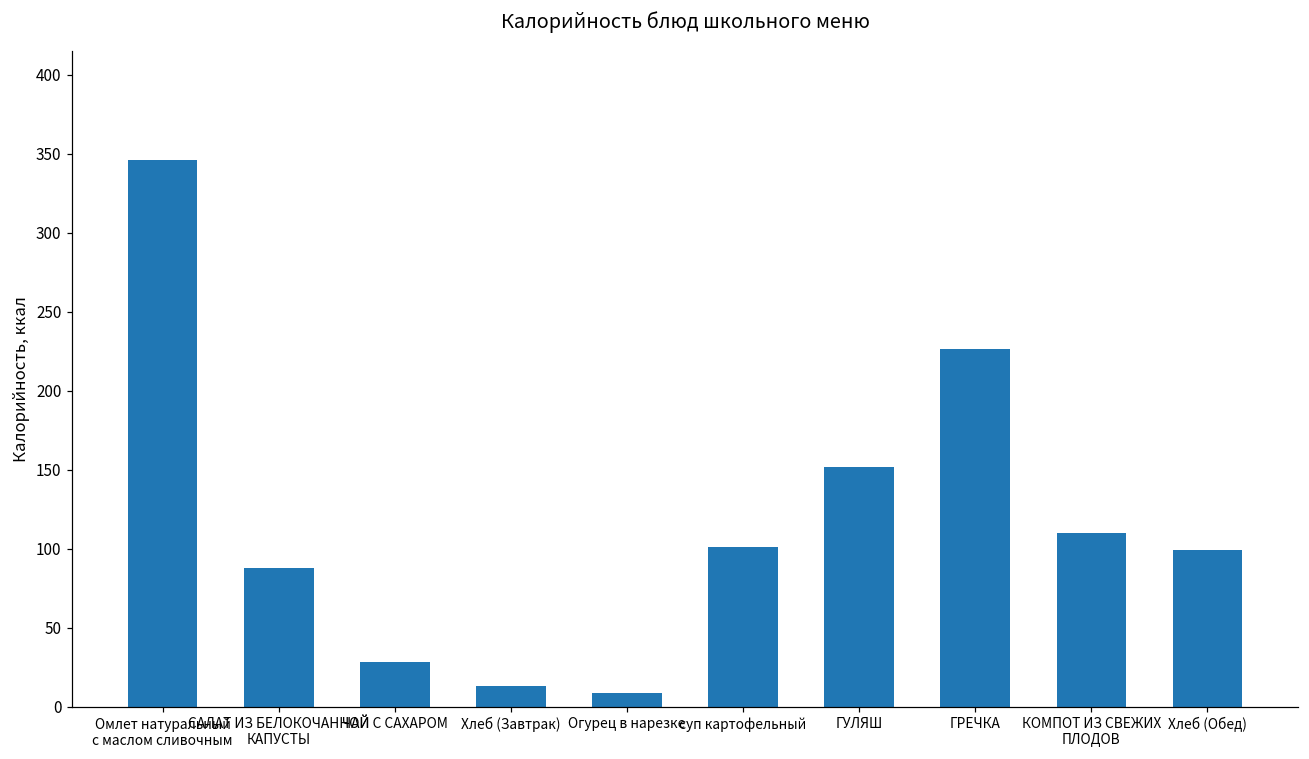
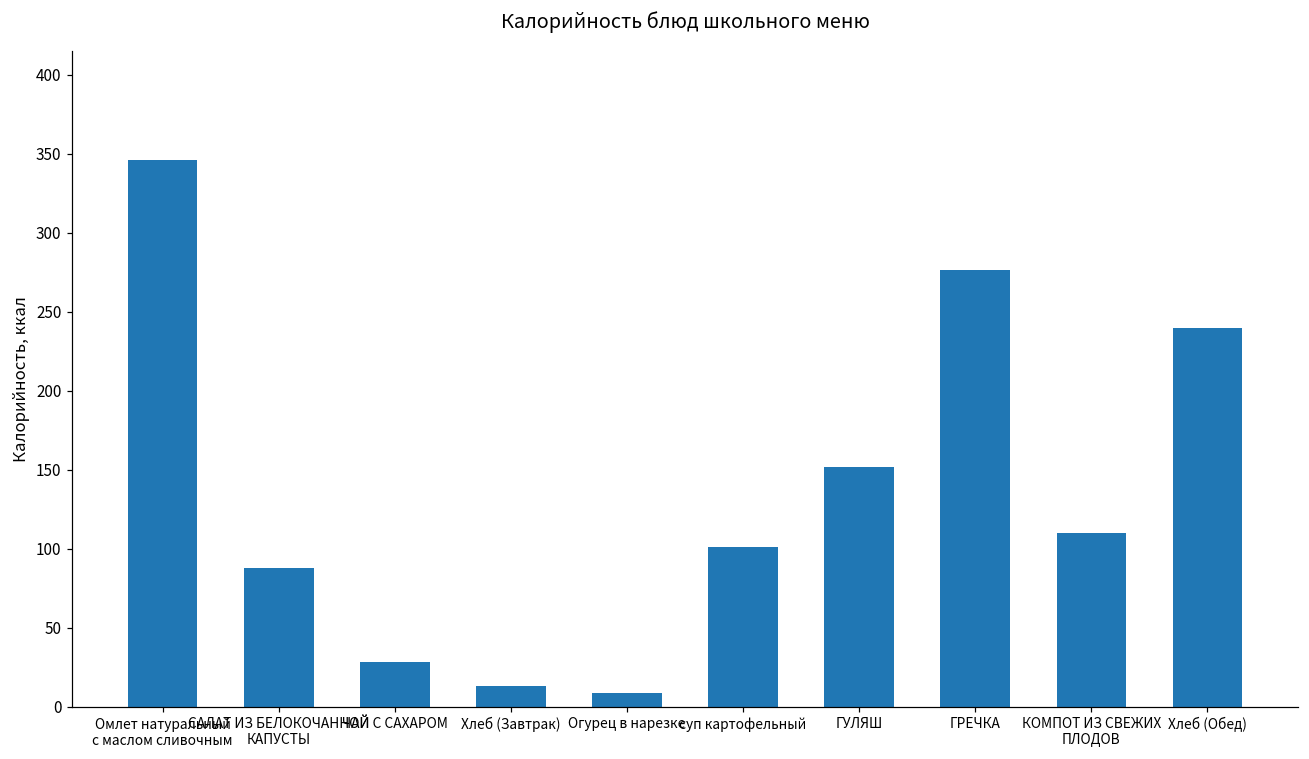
ГРЕЧКА: 227 -> 277
Хлеб (Обед): 99 -> 240
